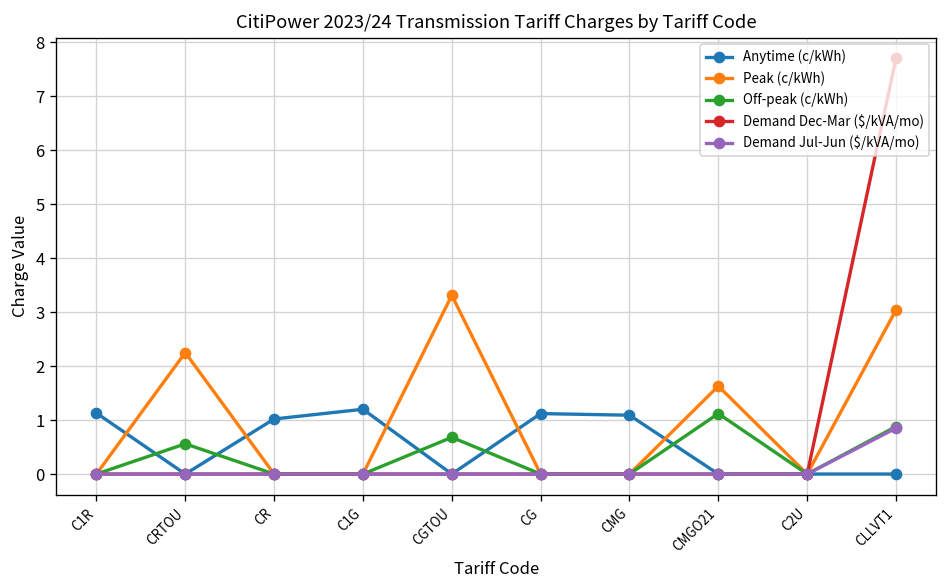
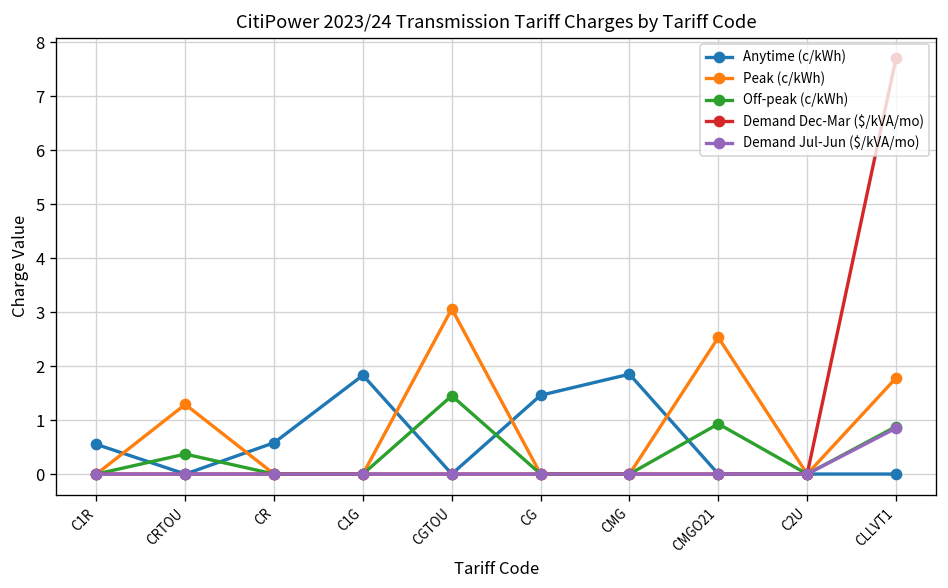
Anytime (c/kWh), C1R: 1.1 -> 0.6
Peak (c/kWh), CRTOU: 2.3 -> 1.3
Off-peak (c/kWh), CRTOU: 0.6 -> 0.4
Anytime (c/kWh), CR: 1.0 -> 0.6
Anytime (c/kWh), C1G: 1.2 -> 1.8
Peak (c/kWh), CGTOU: 3.3 -> 3.1
Off-peak (c/kWh), CGTOU: 0.7 -> 1.5
Anytime (c/kWh), CG: 1.1 -> 1.5
Anytime (c/kWh), CMG: 1.1 -> 1.9
Peak (c/kWh), CMGO21: 1.6 -> 2.5
Off-peak (c/kWh), CMGO21: 1.1 -> 0.9
Peak (c/kWh), CLLVT1: 3.0 -> 1.8
